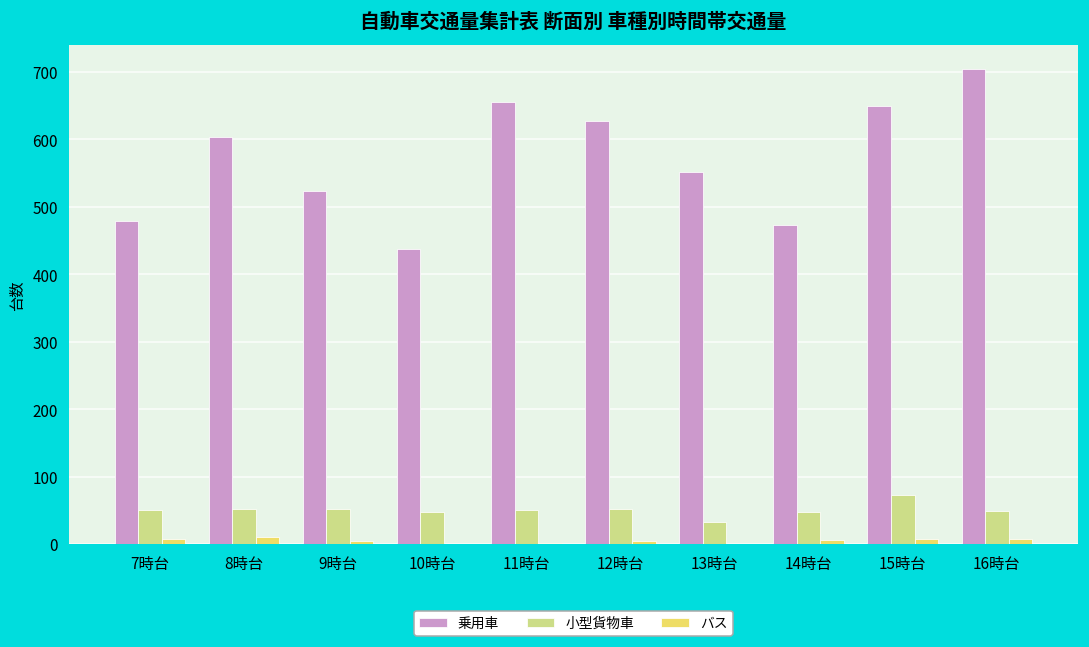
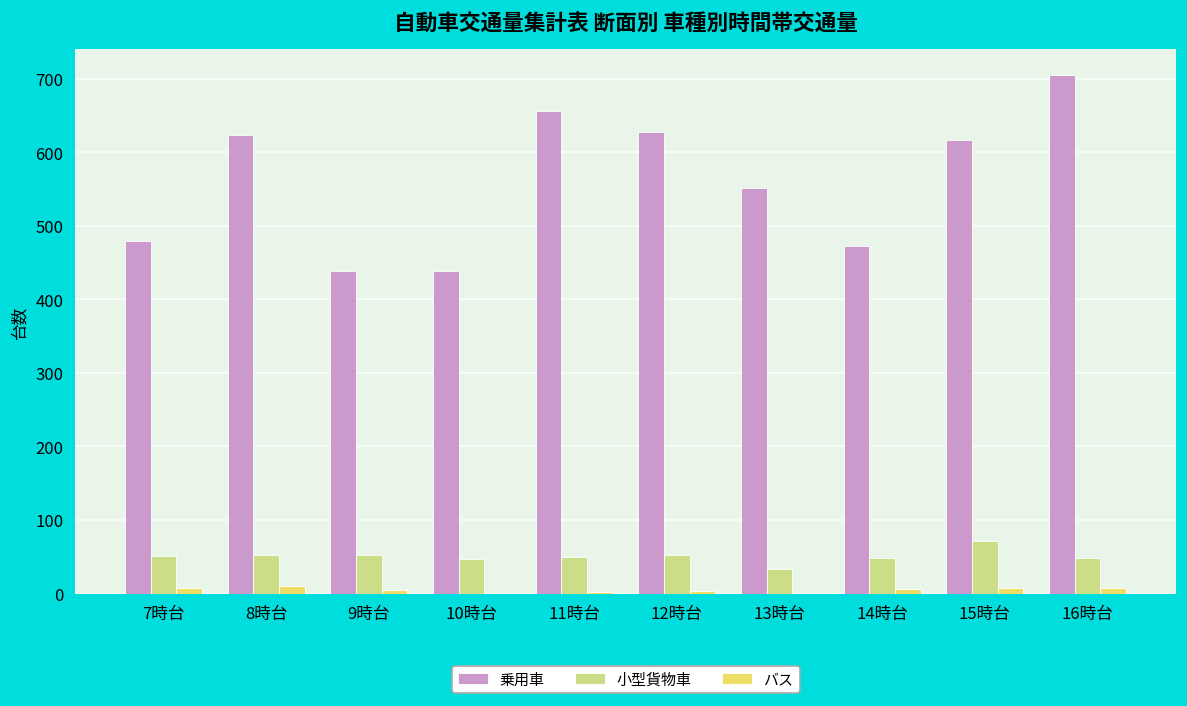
乗用車, 8時台: 600 -> 620
乗用車, 9時台: 520 -> 440
乗用車, 15時台: 650 -> 620
